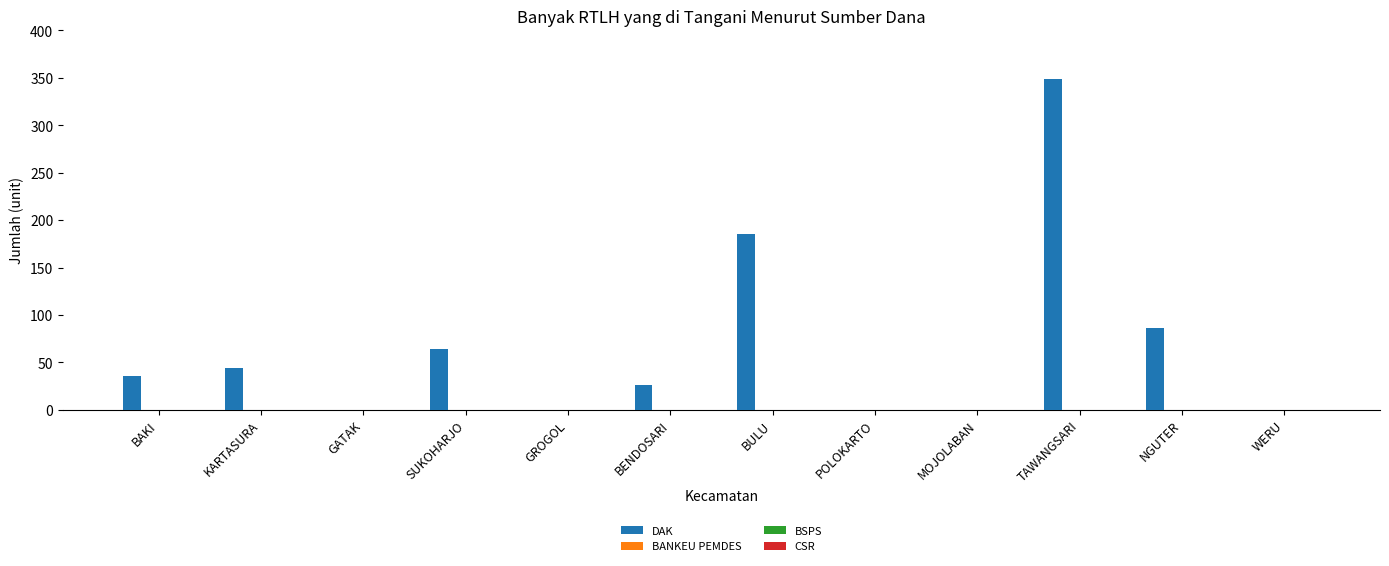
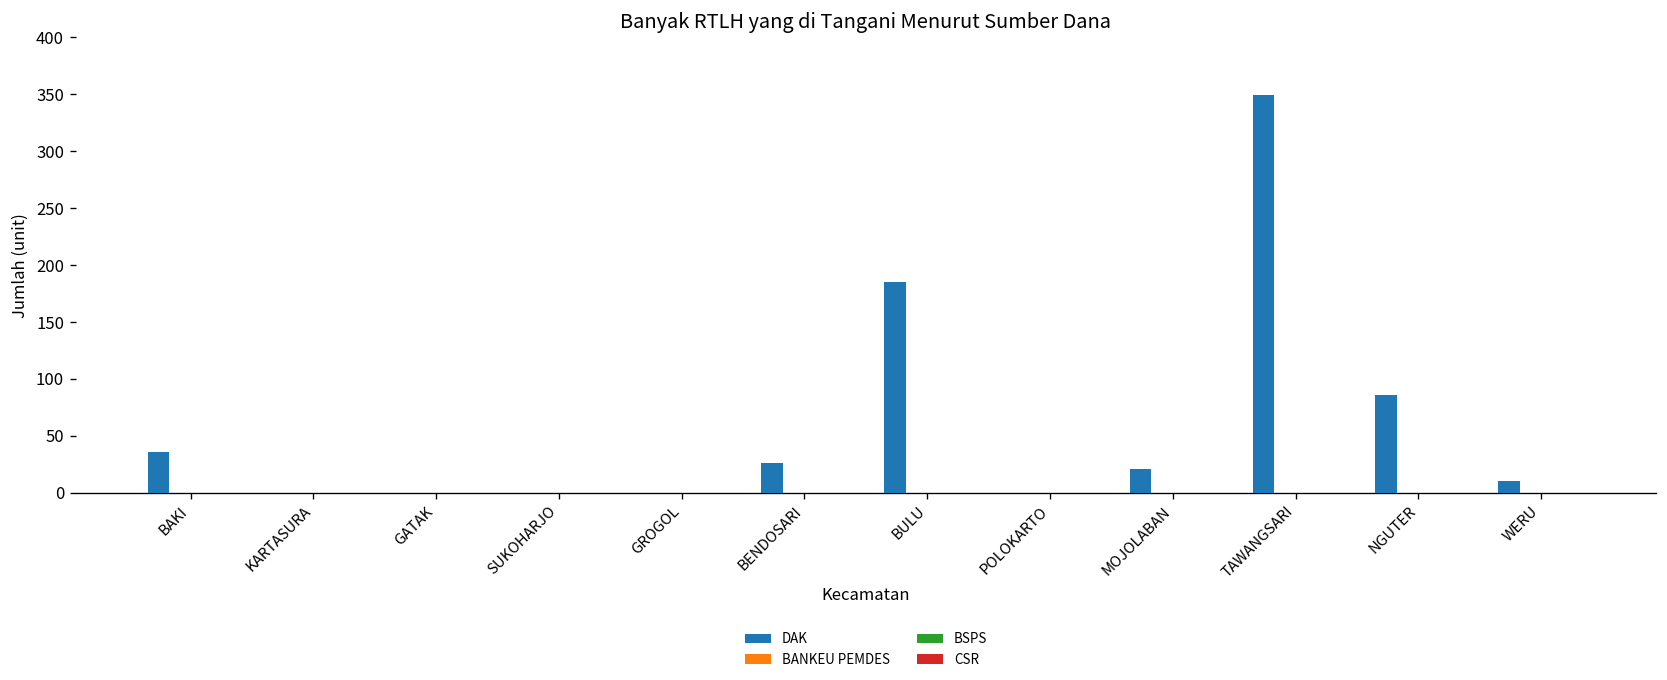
DAK, KARTASURA: 40 -> 0
DAK, SUKOHARJO: 60 -> 0
DAK, MOJOLABAN: 0 -> 20
DAK, WERU: 0 -> 10
